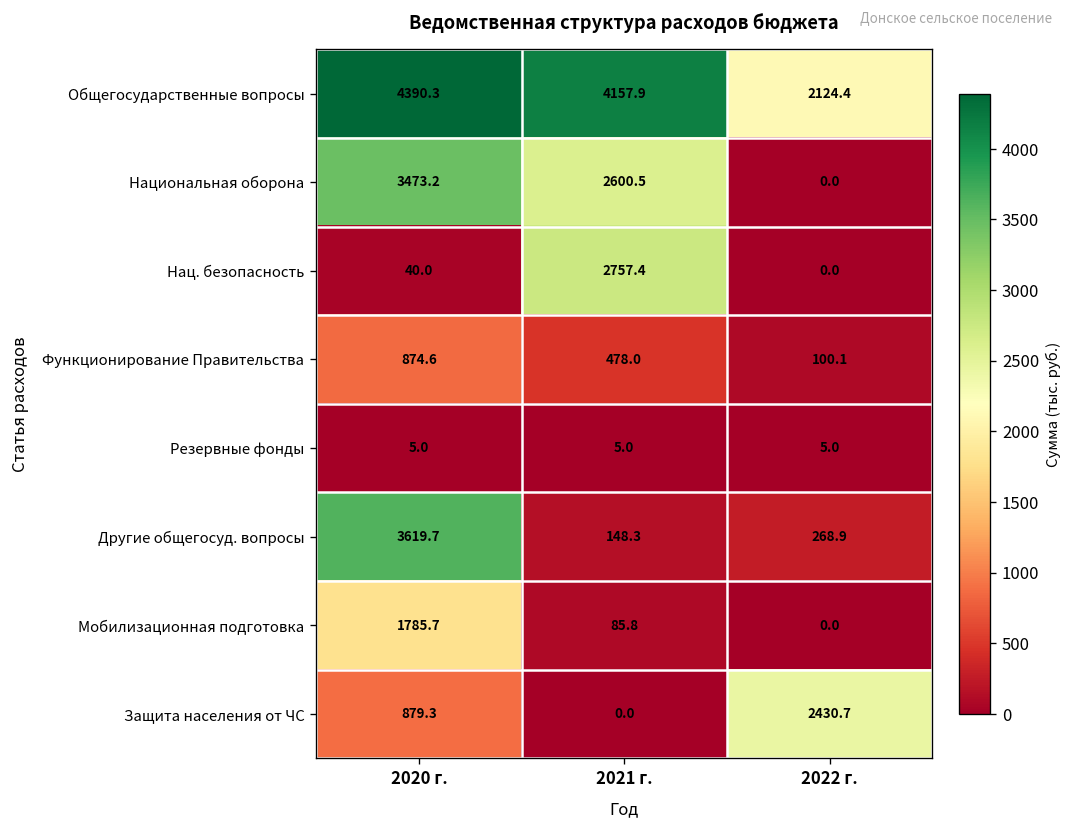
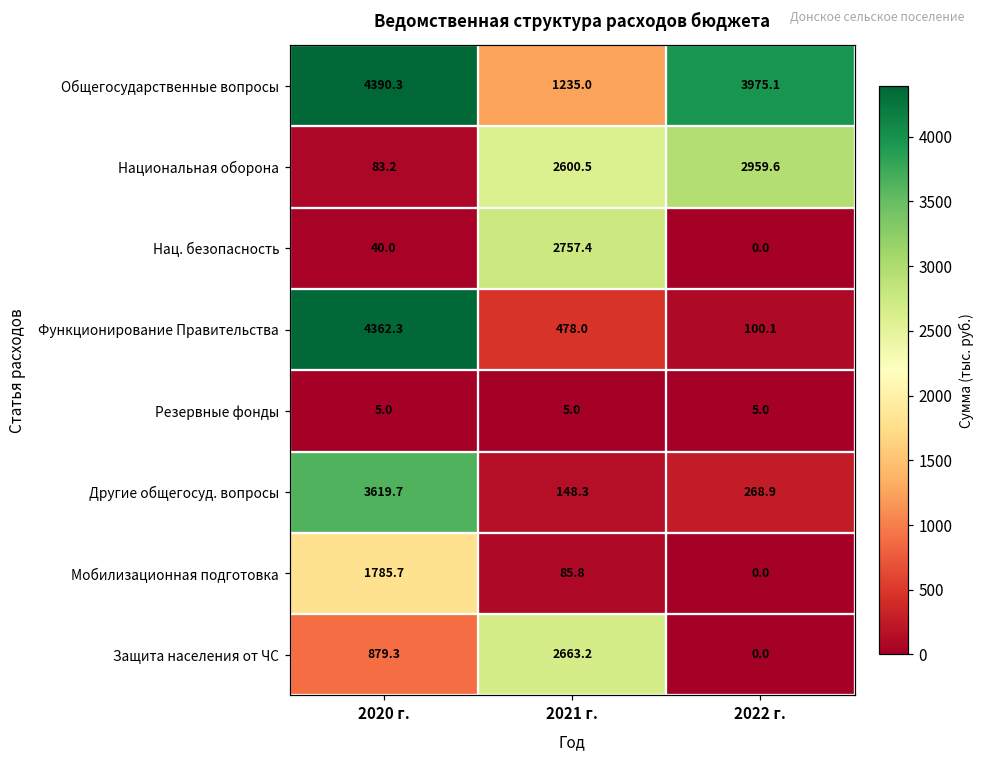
Общегосударственные вопросы, 2021 г.: 4157.9 -> 1235.0
Общегосударственные вопросы, 2022 г.: 2124.4 -> 3975.1
Национальная оборона, 2020 г.: 3473.2 -> 83.2
Национальная оборона, 2022 г.: 0.0 -> 2959.6
Функционирование Правительства, 2020 г.: 874.6 -> 4362.3
Защита населения от ЧС, 2021 г.: 0.0 -> 2663.2
Защита населения от ЧС, 2022 г.: 2430.7 -> 0.0
